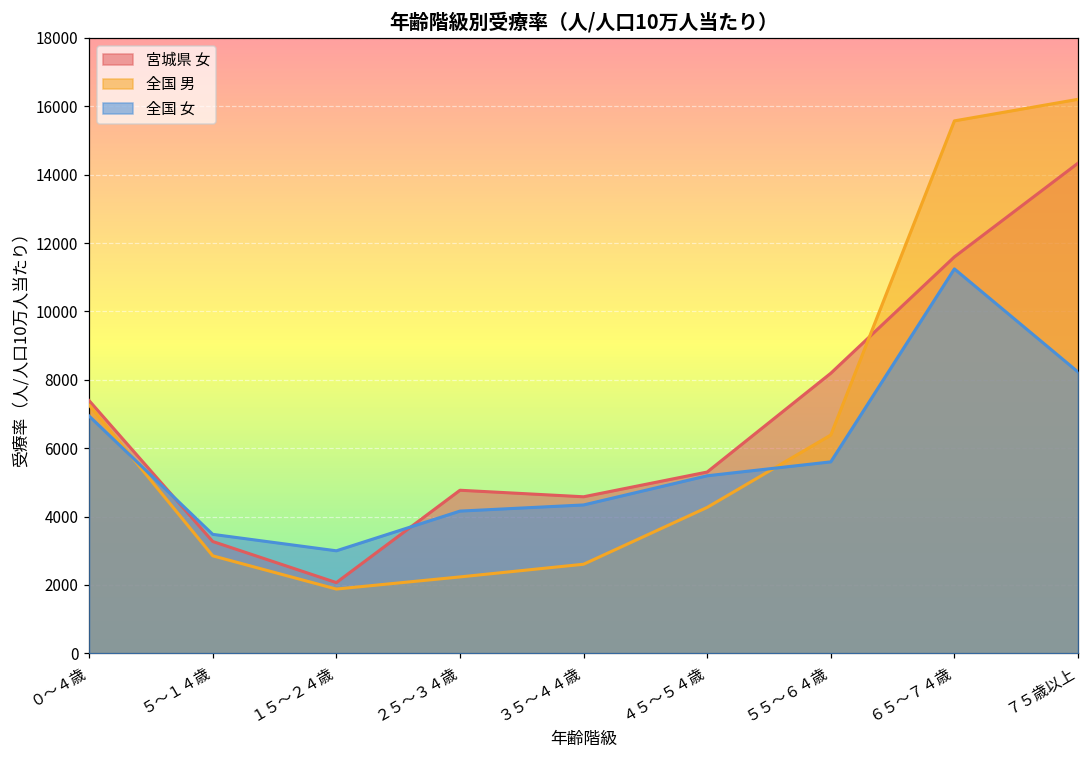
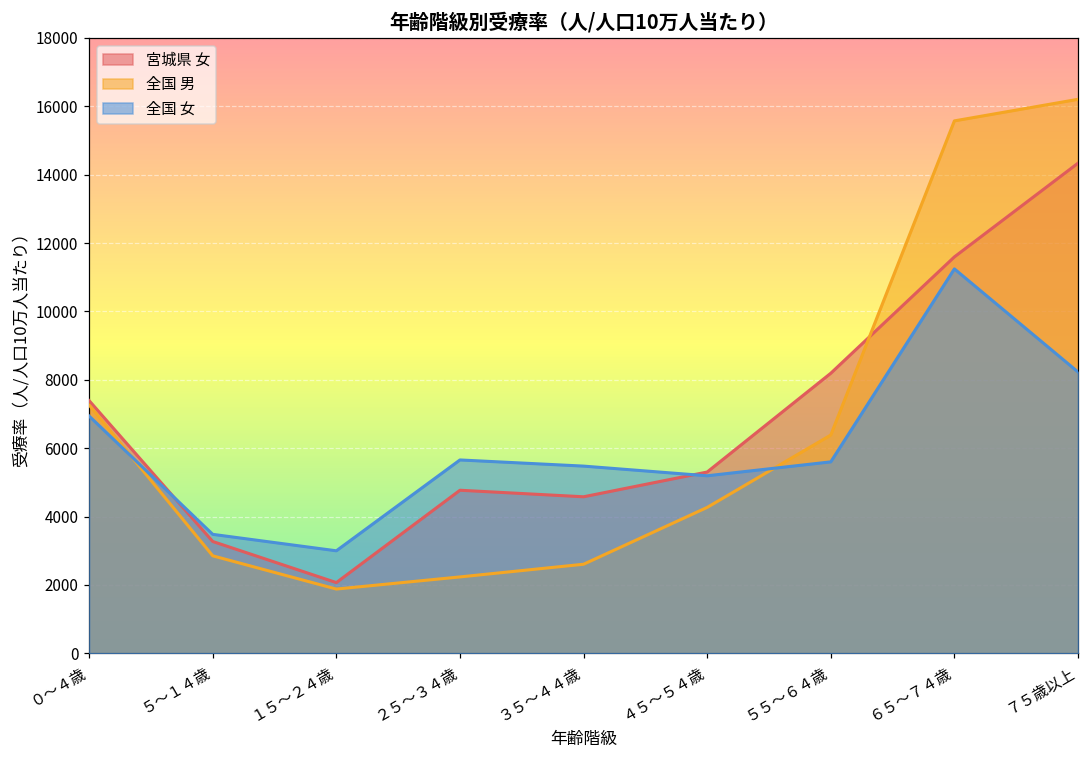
全国 女, ２５～３４歳: 4200 -> 5700
全国 女, ３５～４４歳: 4300 -> 5500
